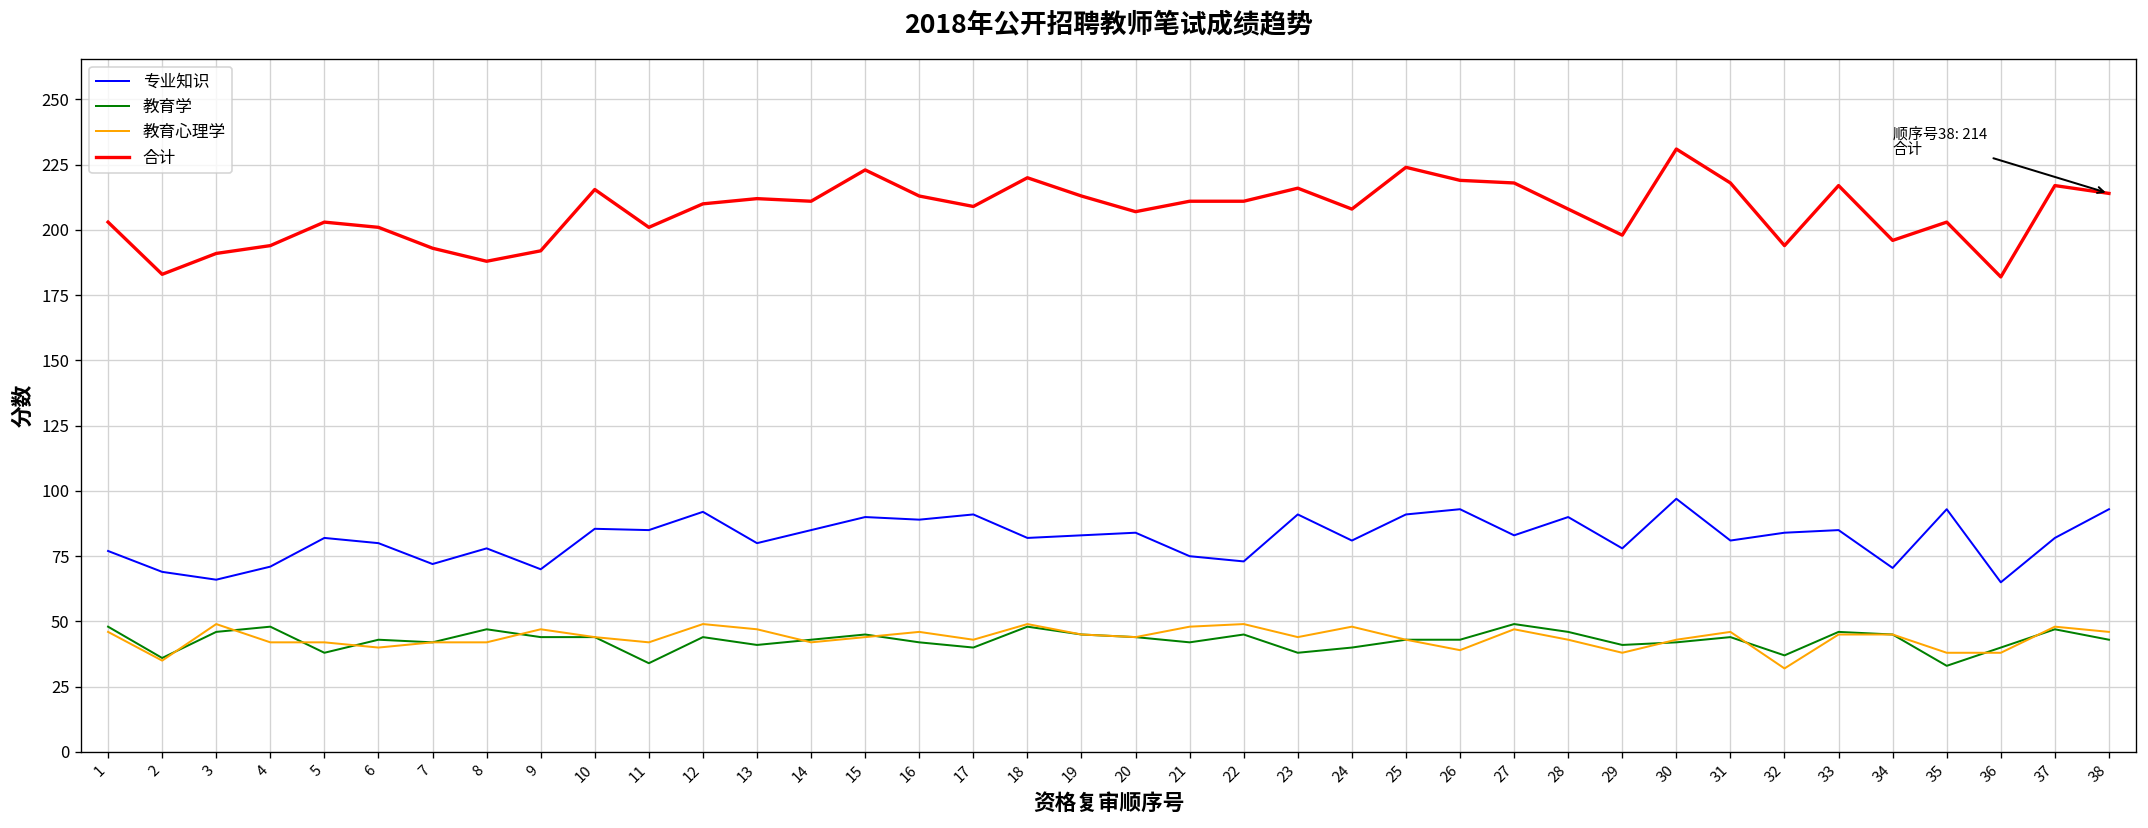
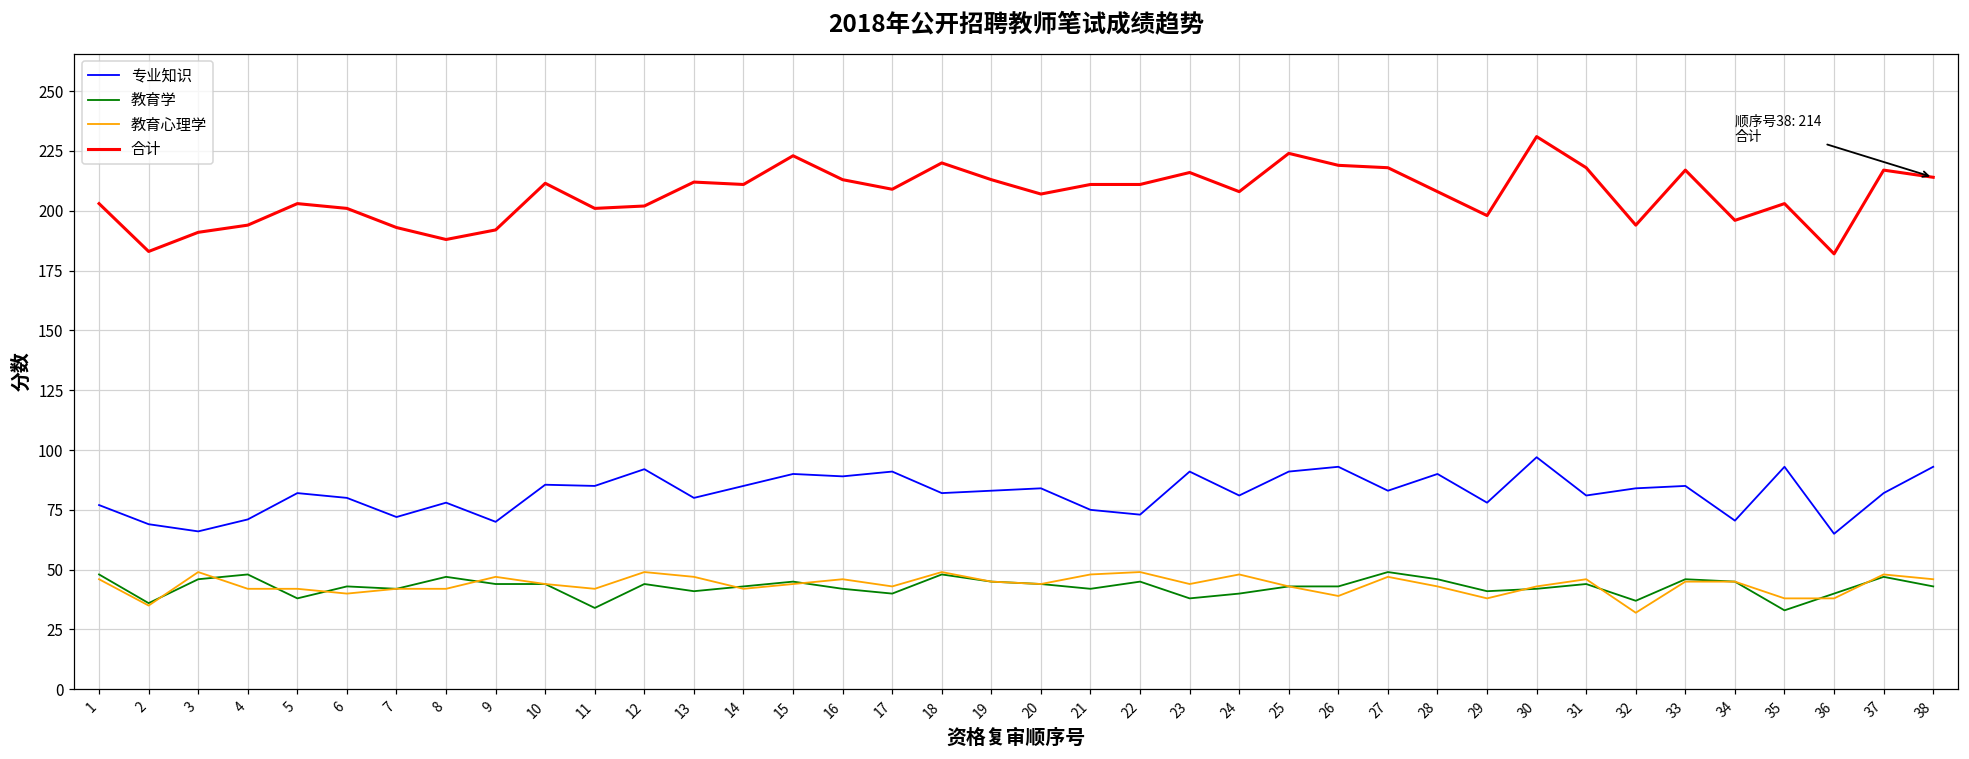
合计, 10: 216 -> 212
合计, 12: 210 -> 202
